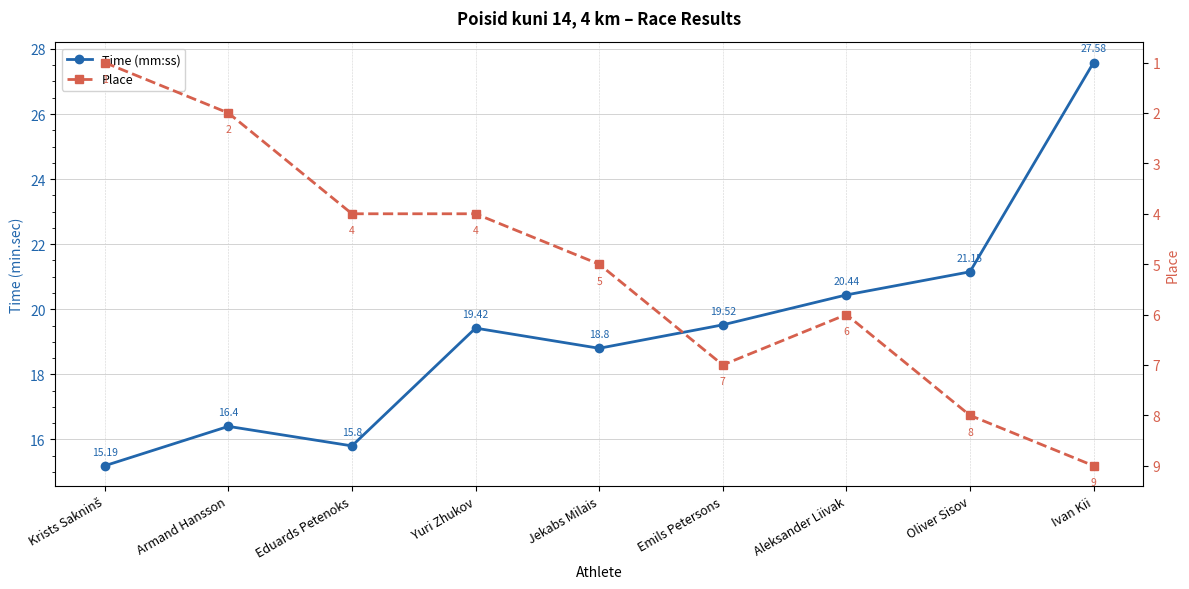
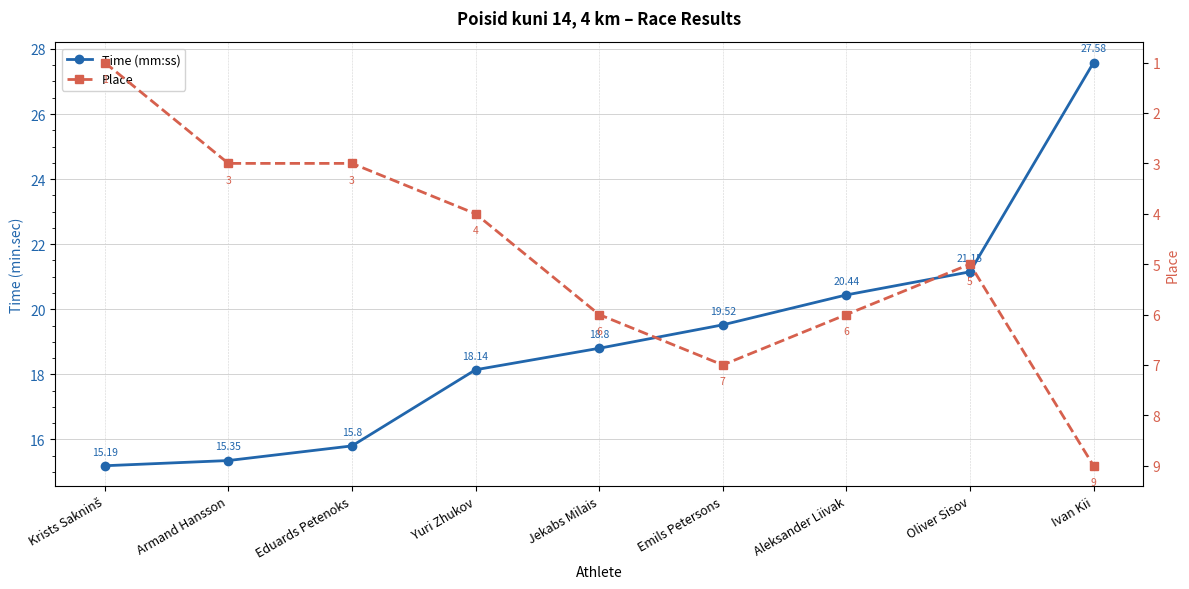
Time (mm:ss), Armand Hansson: 16.4 -> 15.35
Time (mm:ss), Yuri Zhukov: 19.42 -> 18.14
Place, Armand Hansson: 2 -> 3
Place, Eduards Petenoks: 4 -> 3
Place, Jekabs Milais: 5 -> 6
Place, Oliver Sisov: 8 -> 5
